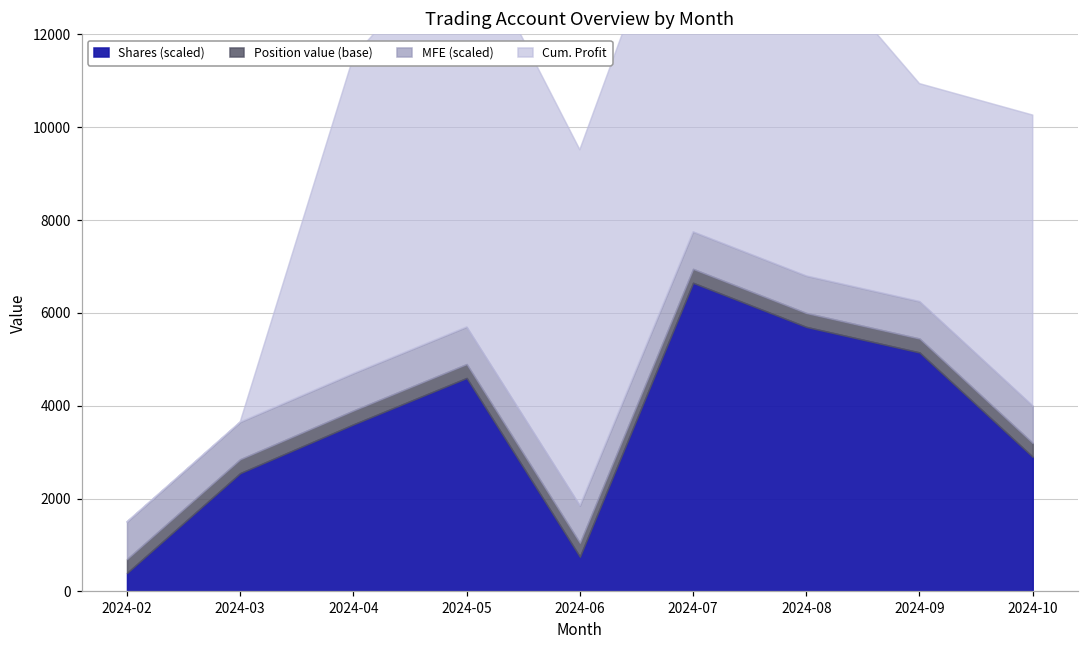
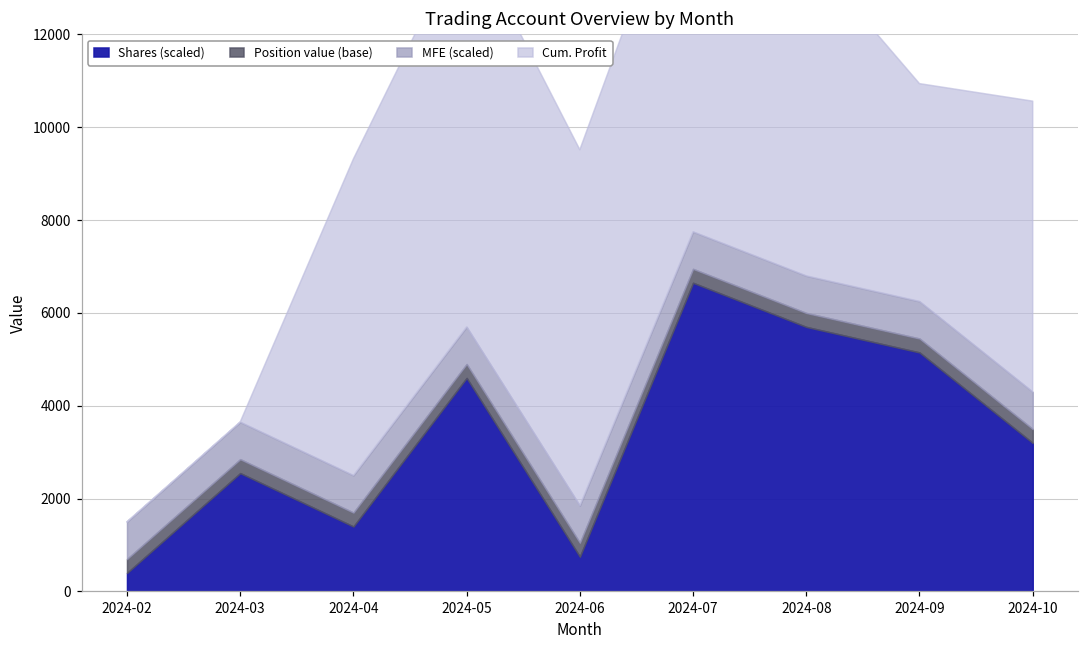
Shares (scaled), 2024-04: 3600 -> 1400
Shares (scaled), 2024-10: 2900 -> 3200
